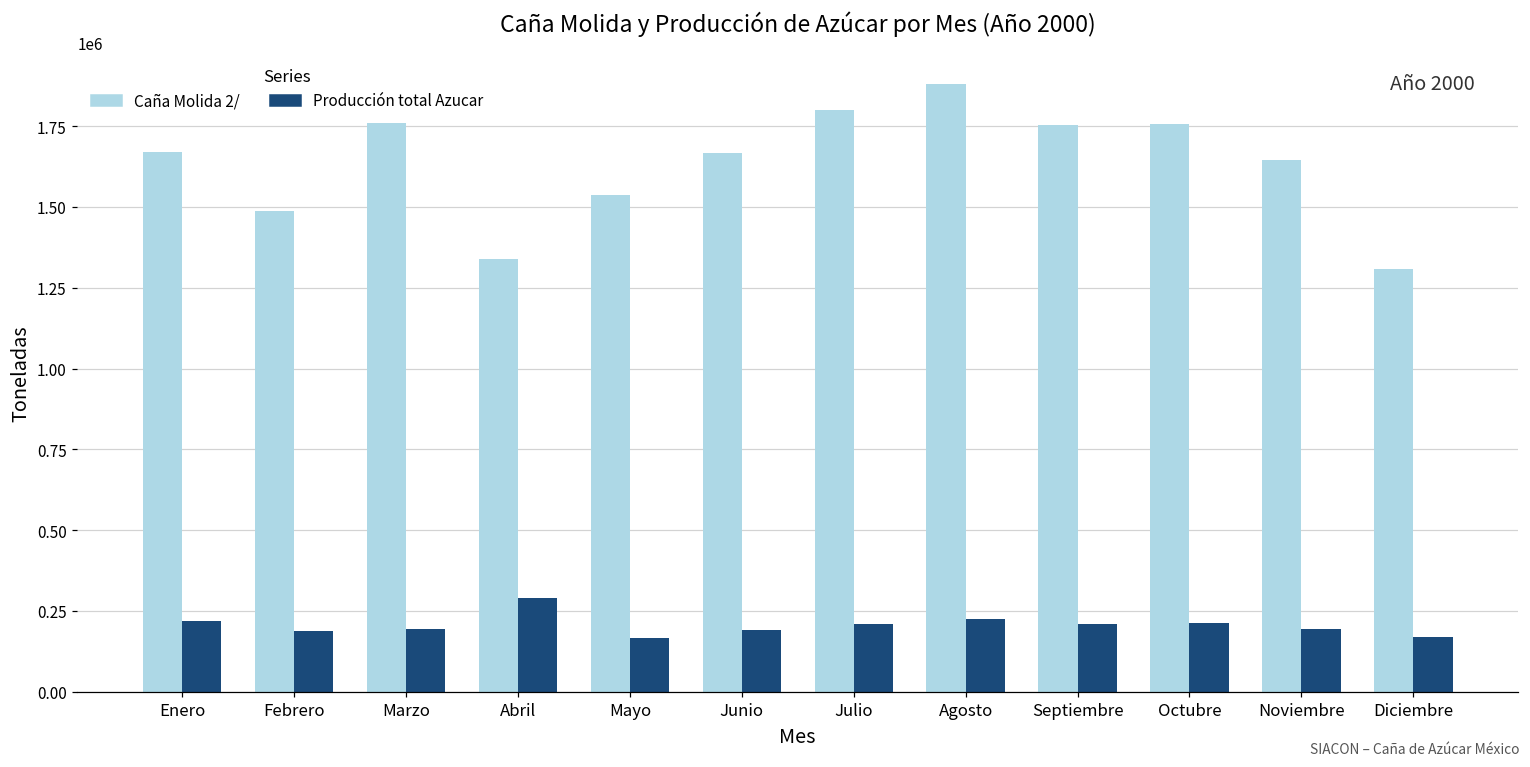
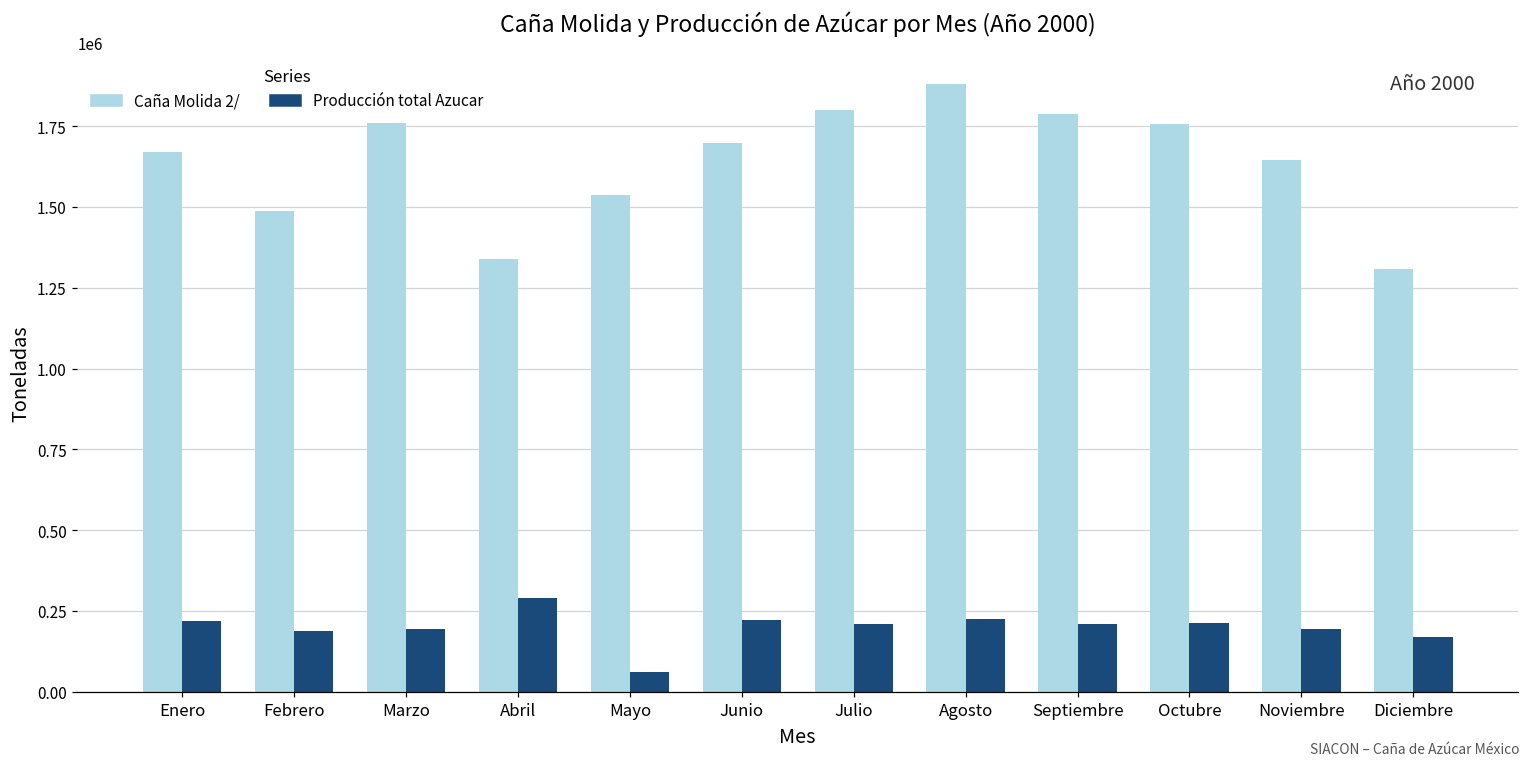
Producción total Azucar, Mayo: 170000 -> 60000
Caña Molida 2/, Junio: 1670000 -> 1700000
Producción total Azucar, Junio: 190000 -> 220000
Caña Molida 2/, Septiembre: 1750000 -> 1790000
